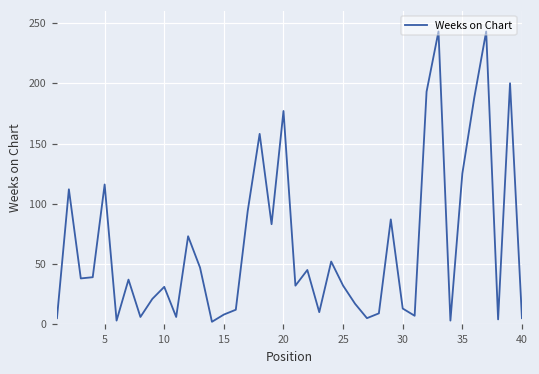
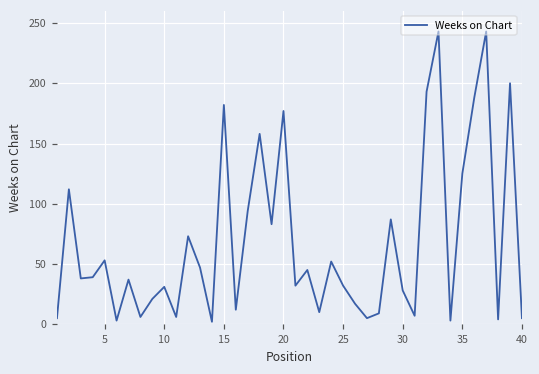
5: 116 -> 53
15: 8 -> 182
30: 13 -> 28
